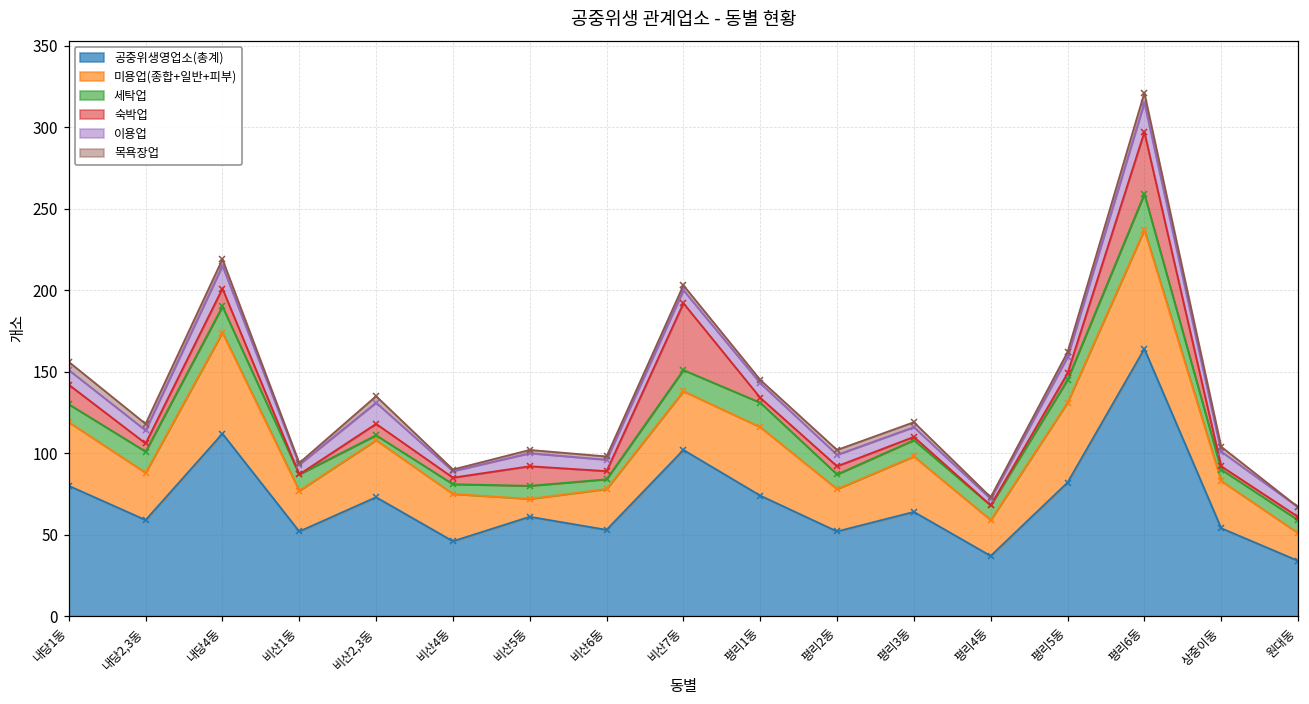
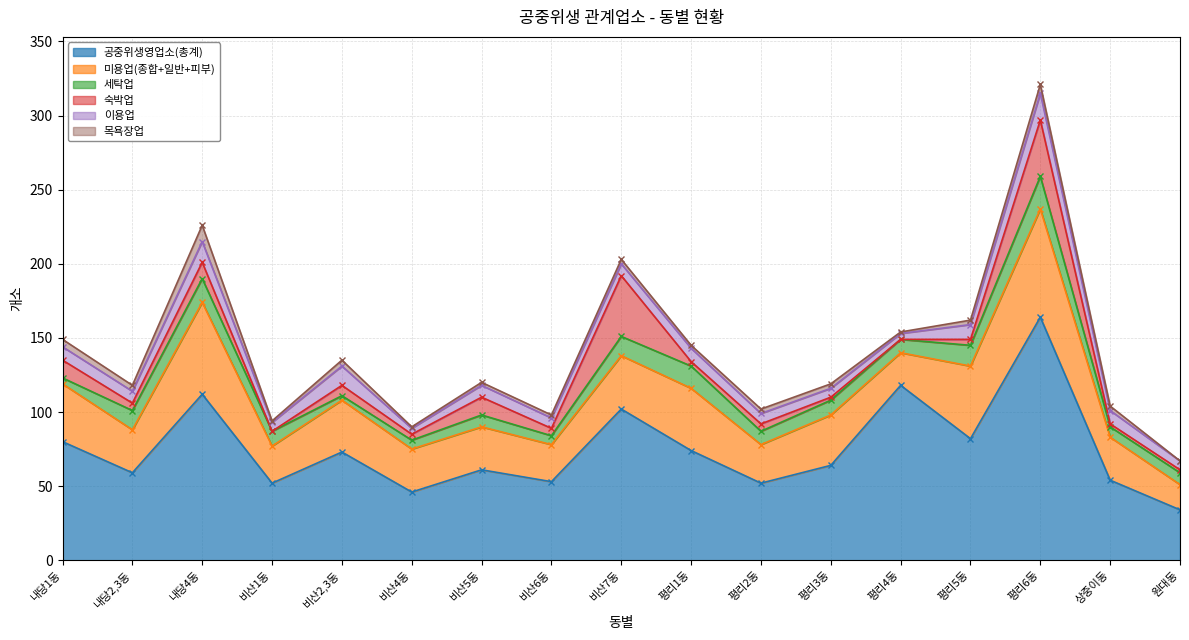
세탁업, 내당1동: 11 -> 4
목욕장업, 내당4동: 4 -> 11
미용업(종합+일반+피부), 비산5동: 11 -> 29
공중위생영업소(총계), 평리4동: 37 -> 118
